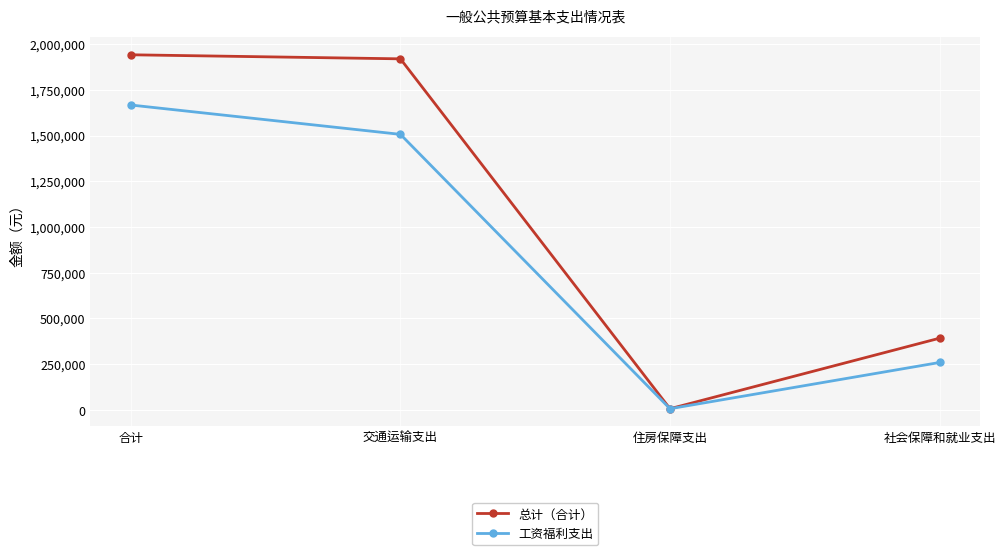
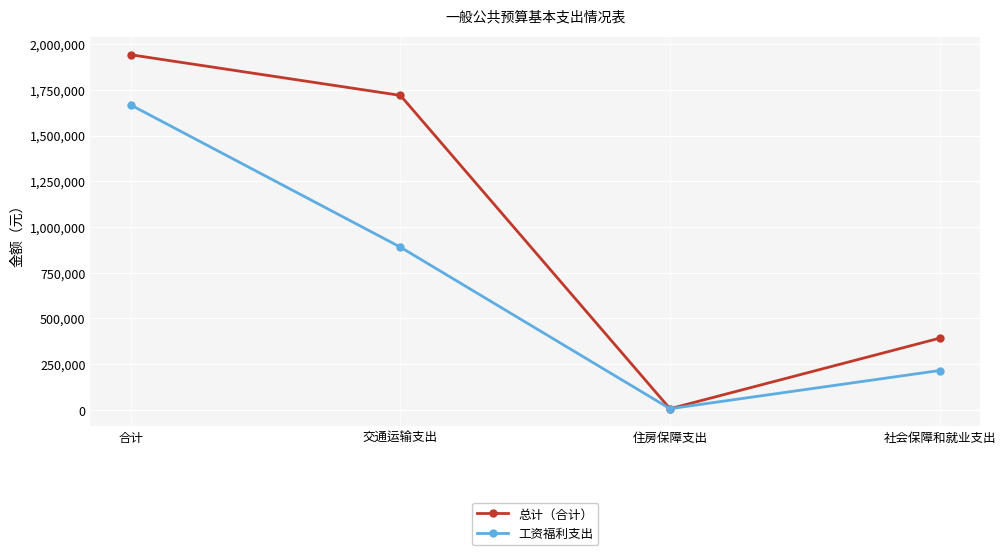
总计（合计）, 交通运输支出: 1,920,000 -> 1,720,000
工资福利支出, 交通运输支出: 1,510,000 -> 890,000
工资福利支出, 社会保障和就业支出: 260,000 -> 220,000
